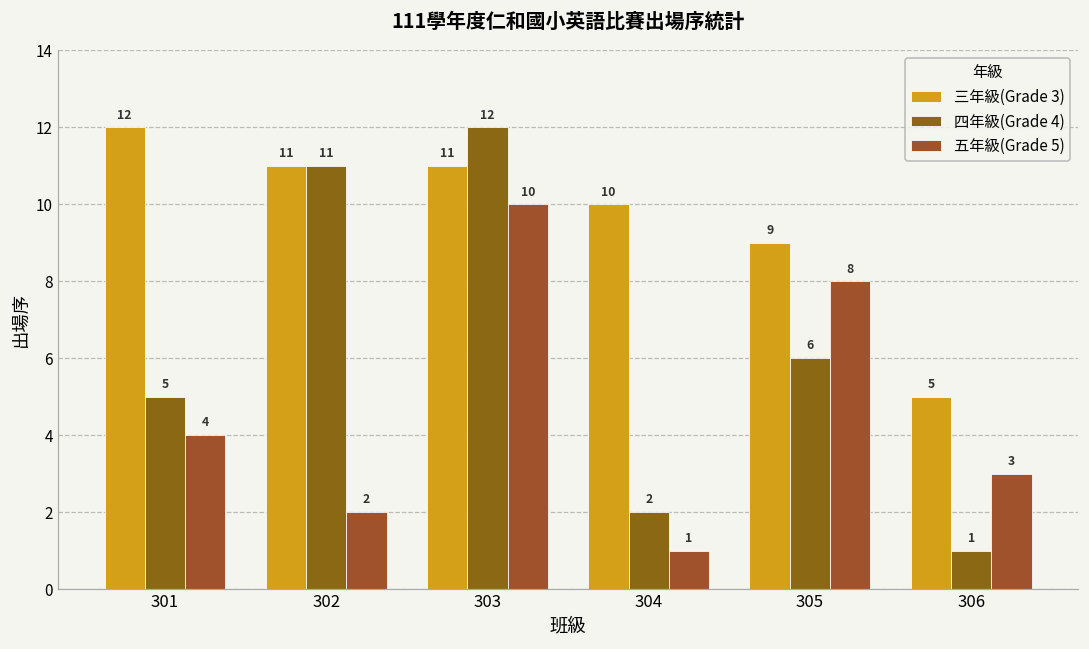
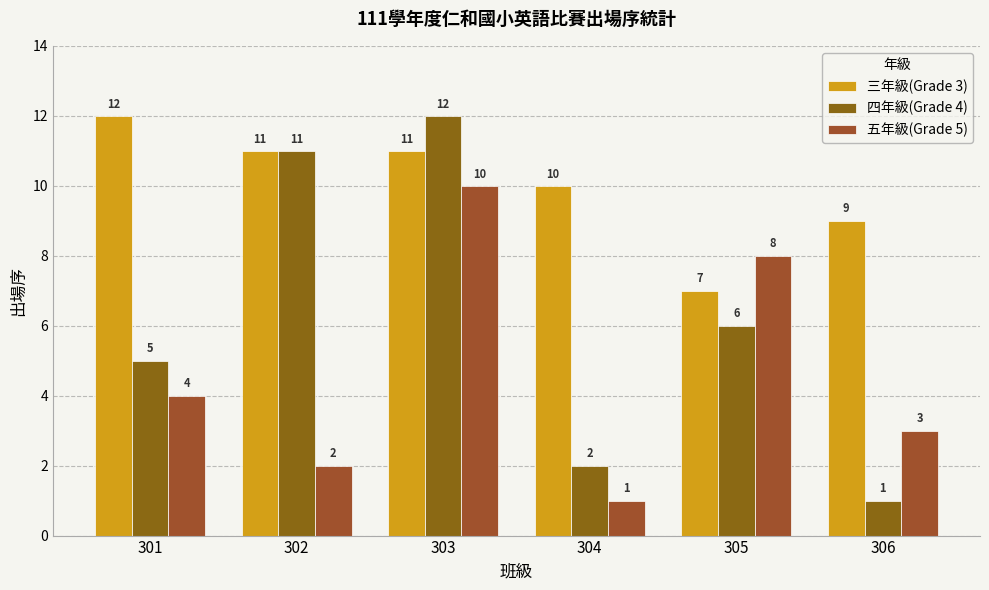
三年級(Grade 3), 305: 9 -> 7
三年級(Grade 3), 306: 5 -> 9
